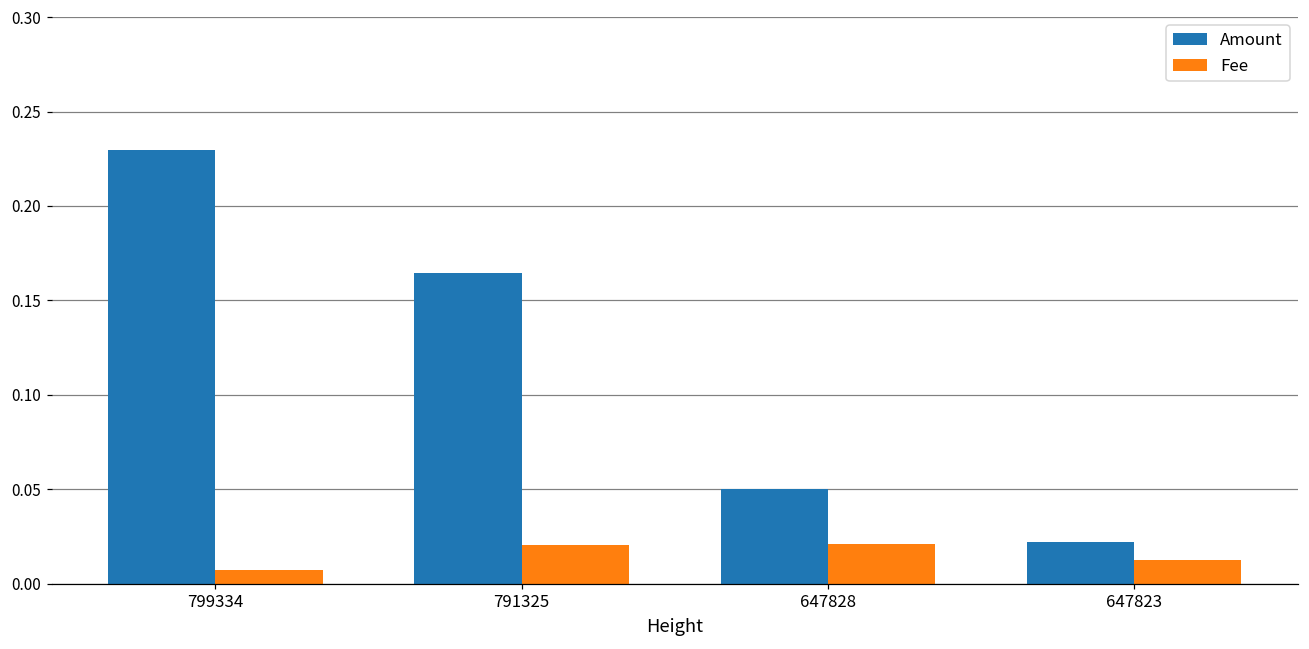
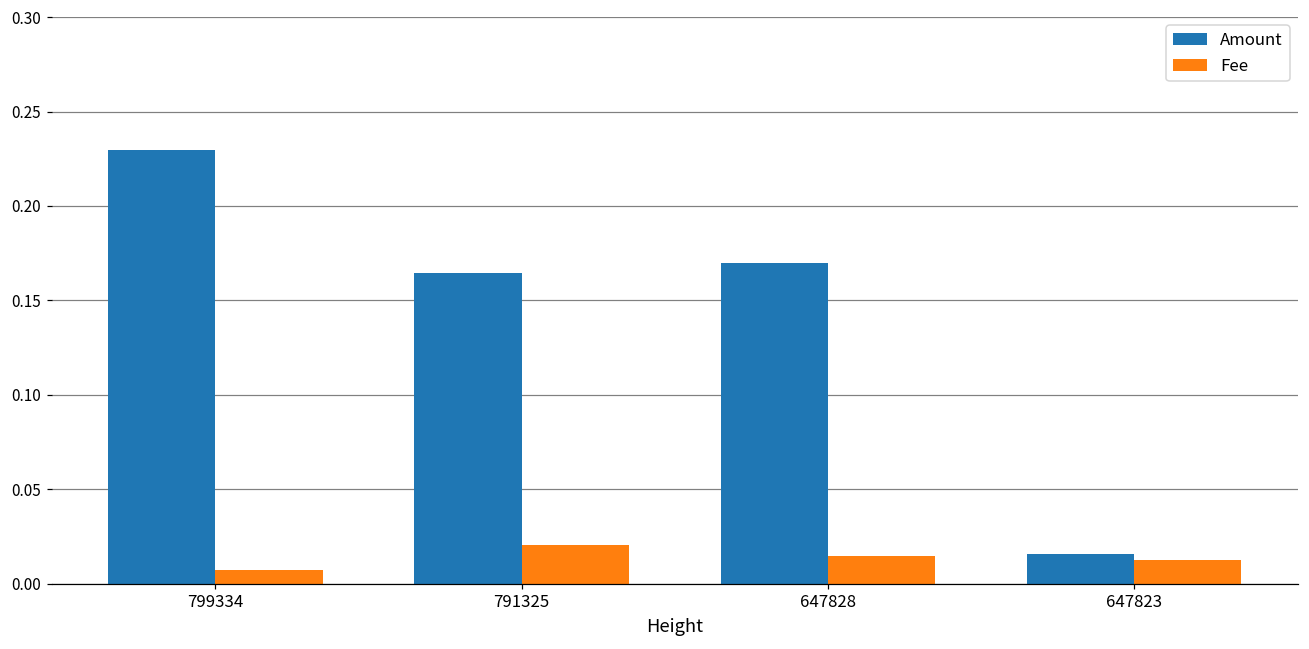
Amount, 647828: 0.05 -> 0.17
Fee, 647828: 0.021 -> 0.015
Amount, 647823: 0.022 -> 0.016
